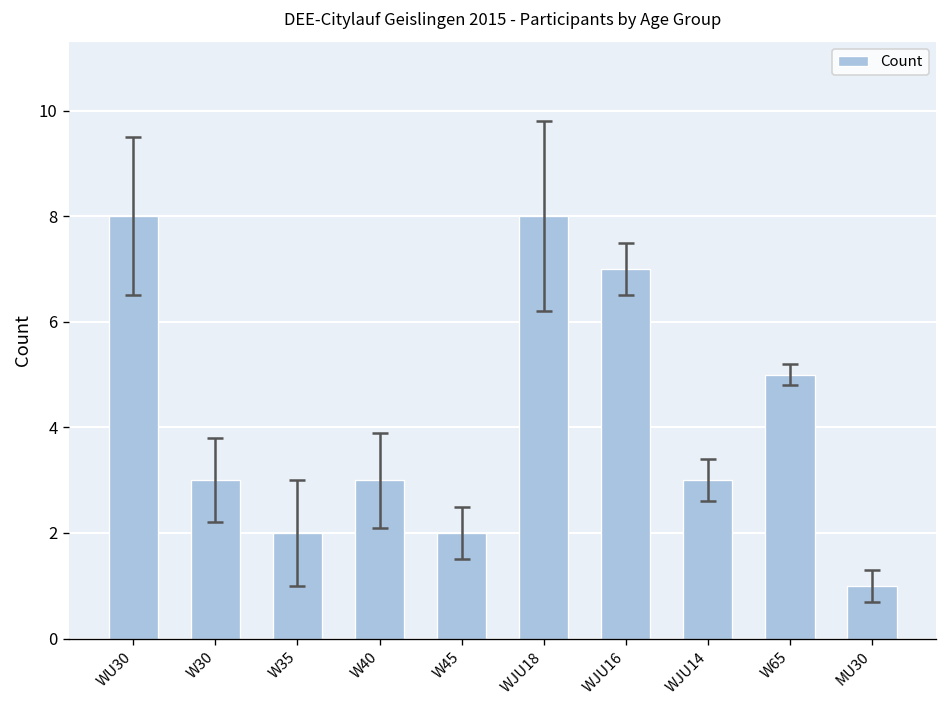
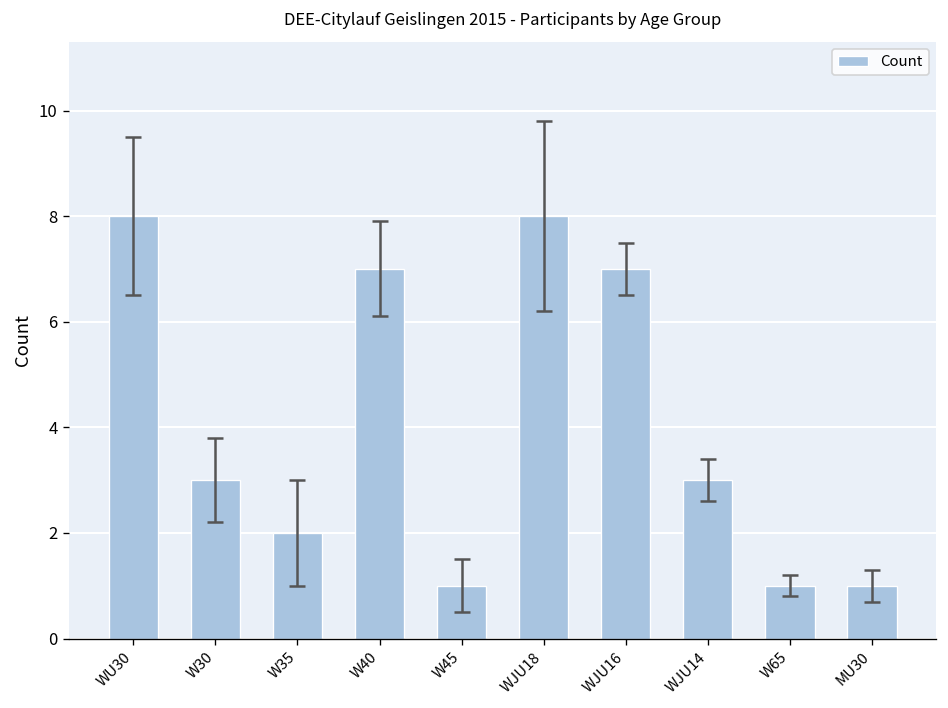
Count, W40: 3 -> 7
Count, W45: 2 -> 1
Count, W65: 5 -> 1
